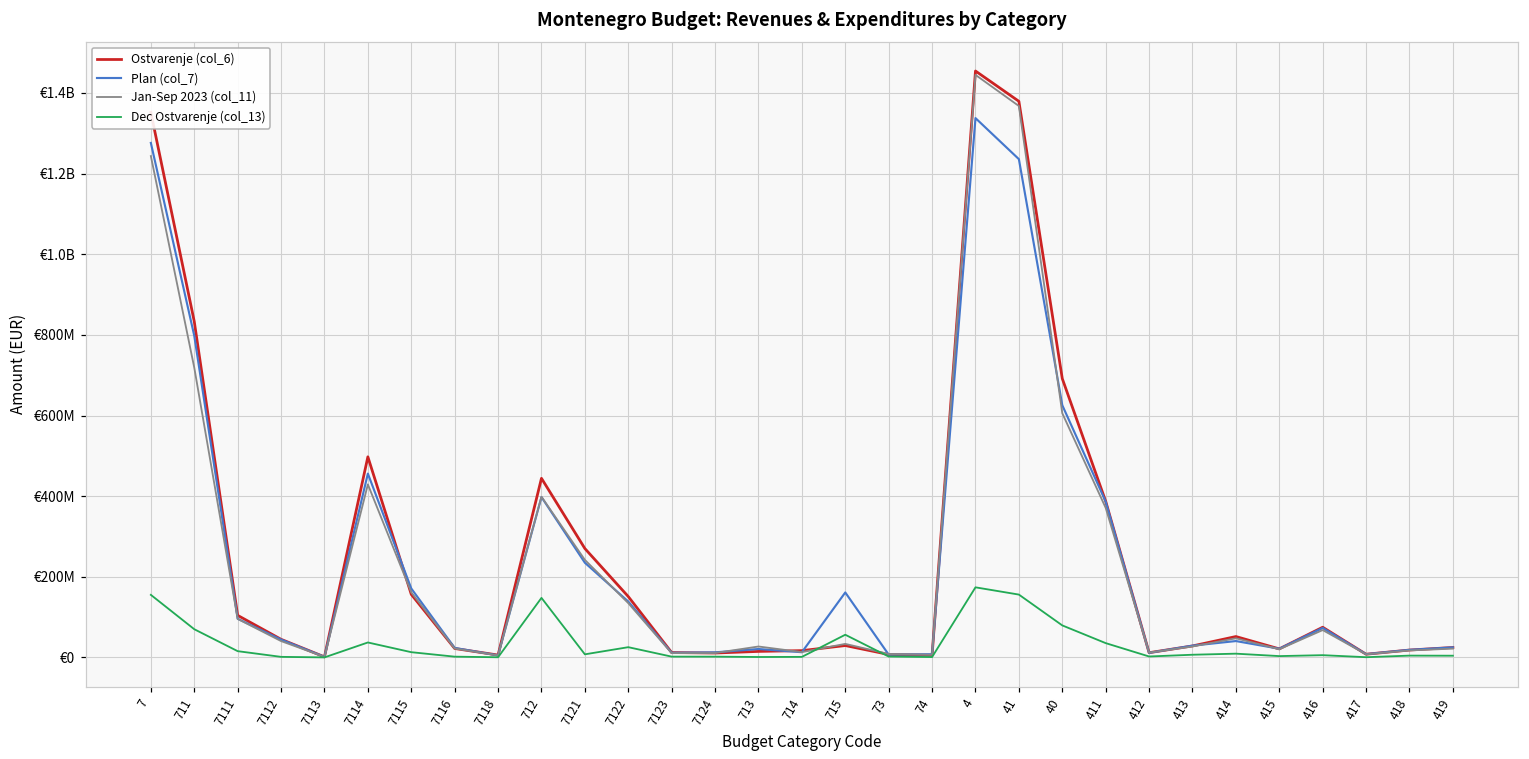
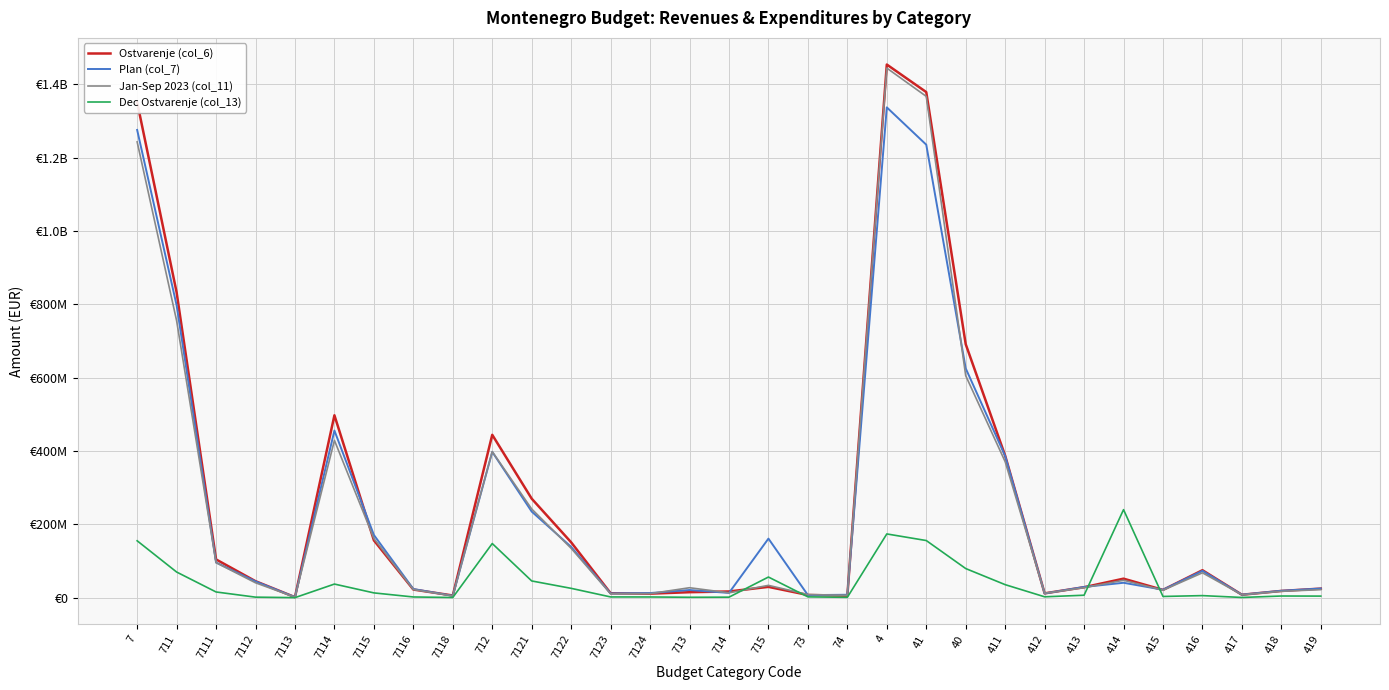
Jan-Sep 2023 (col_11), 711: €720000000 -> €760000000
Dec Ostvarenje (col_13), 7121: €10000000 -> €50000000
Dec Ostvarenje (col_13), 414: €10000000 -> €240000000
